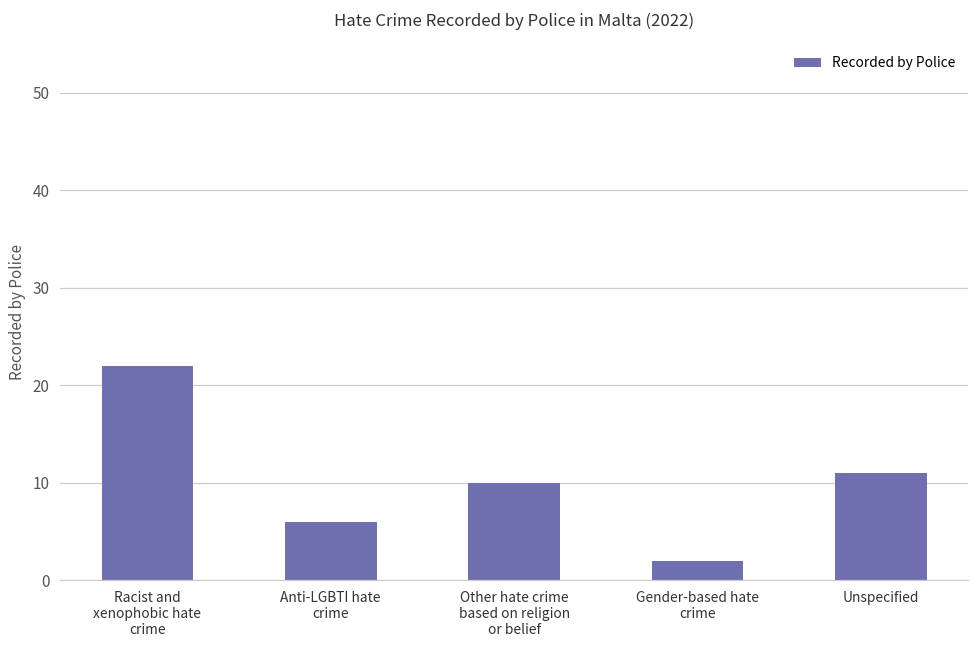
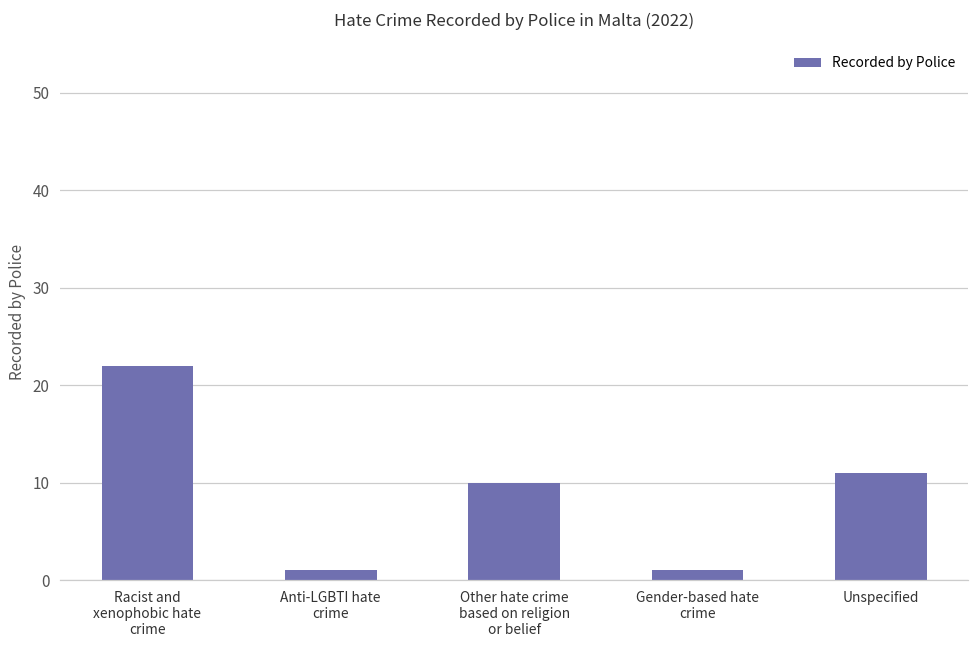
Anti-LGBTI hate crime: 6 -> 1
Gender-based hate crime: 2 -> 1
